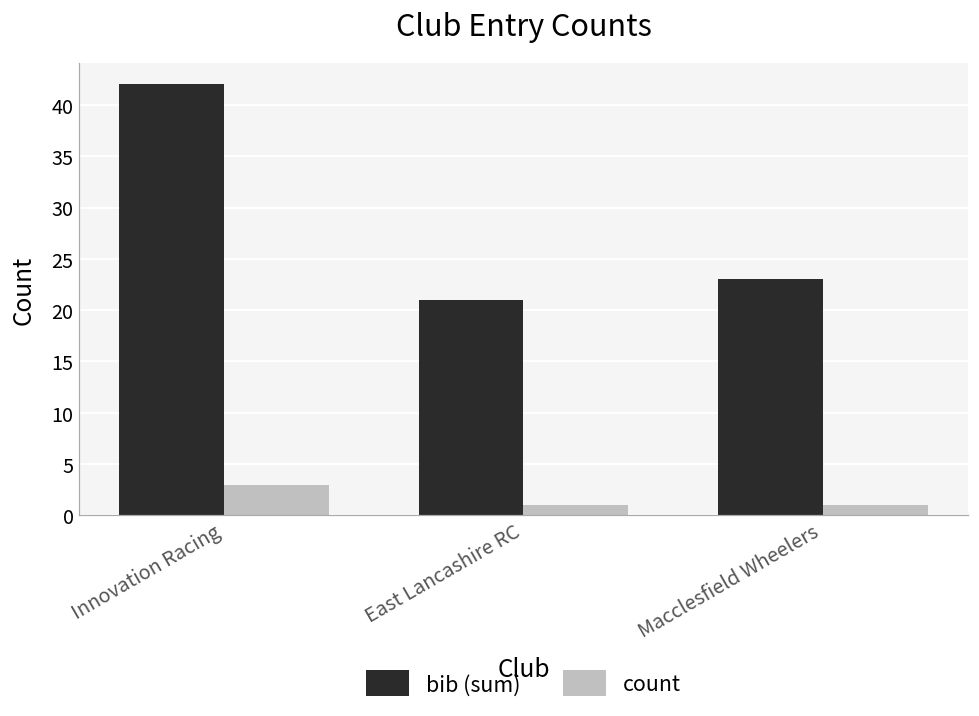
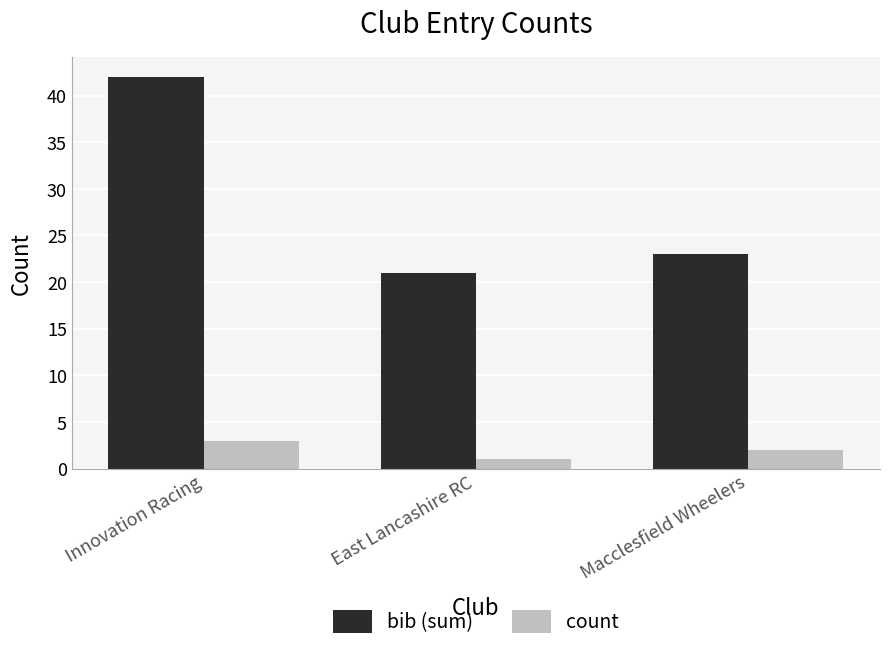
count, Macclesfield Wheelers: 1 -> 2
